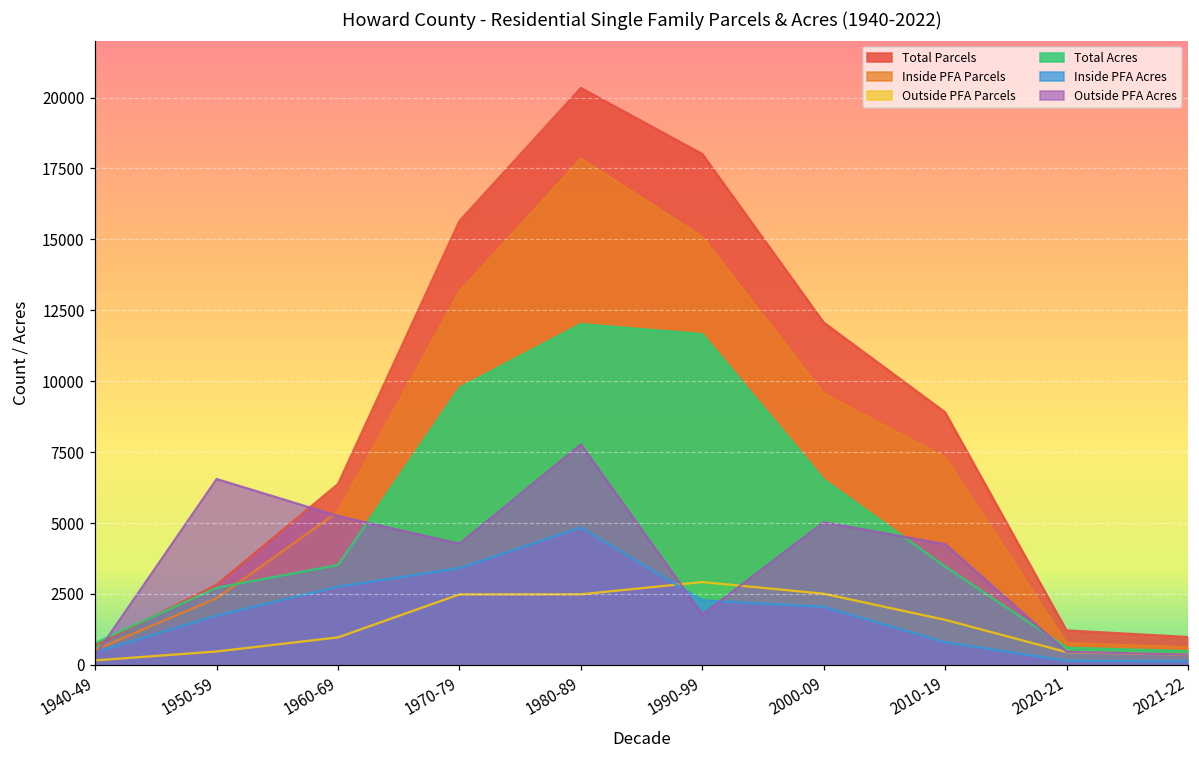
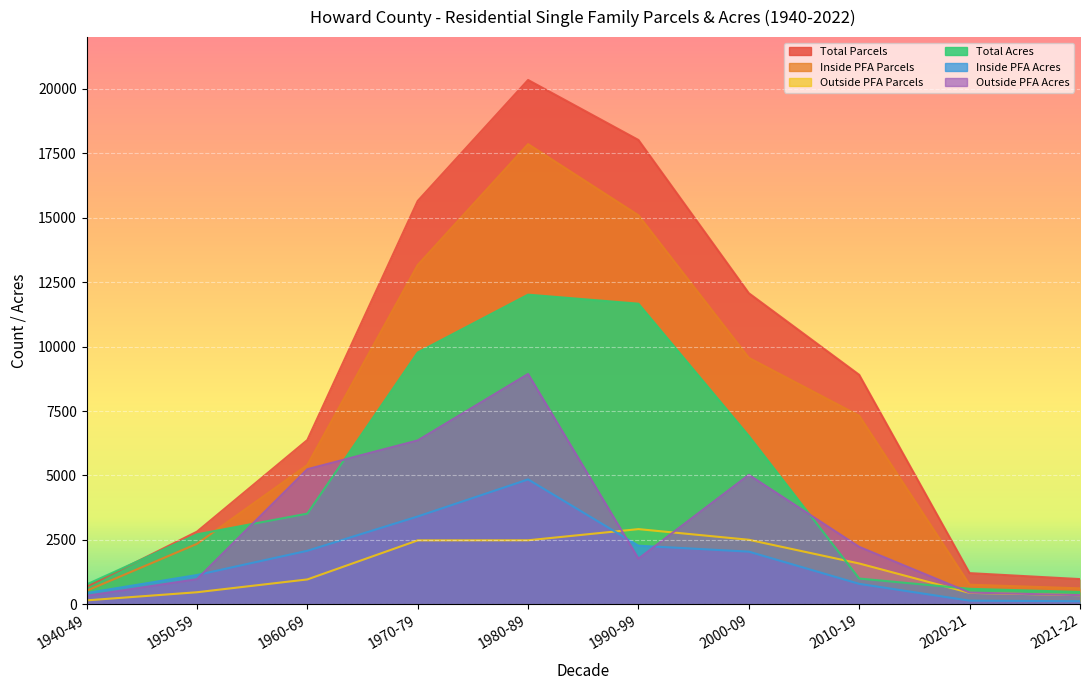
Inside PFA Acres, 1950-59: 1700 -> 1100
Outside PFA Acres, 1950-59: 6600 -> 1000
Inside PFA Acres, 1960-69: 2800 -> 2100
Outside PFA Acres, 1970-79: 4300 -> 6400
Outside PFA Acres, 1980-89: 7800 -> 8900
Total Acres, 2010-19: 3500 -> 1000
Outside PFA Acres, 2010-19: 4300 -> 2200
